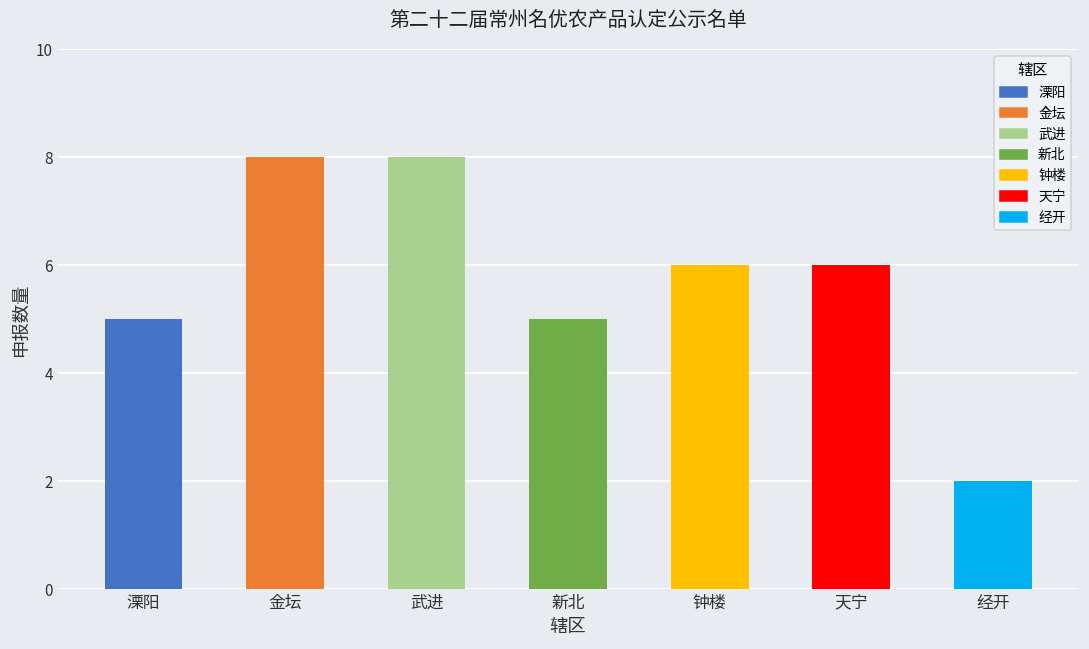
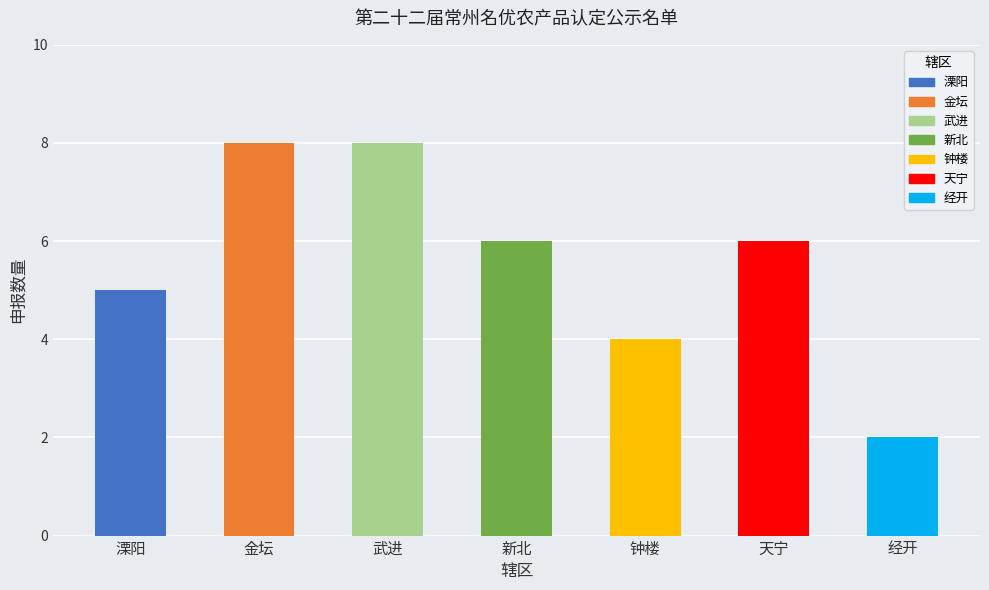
新北: 5 -> 6
钟楼: 6 -> 4
